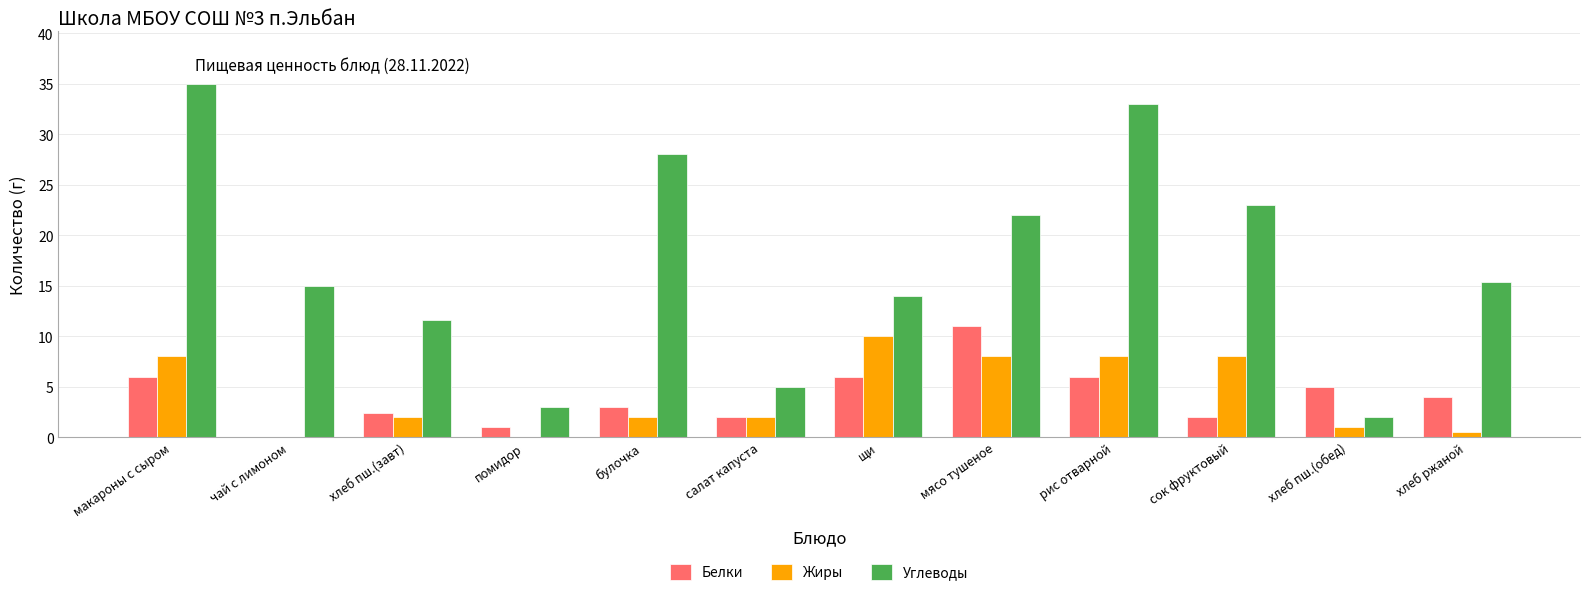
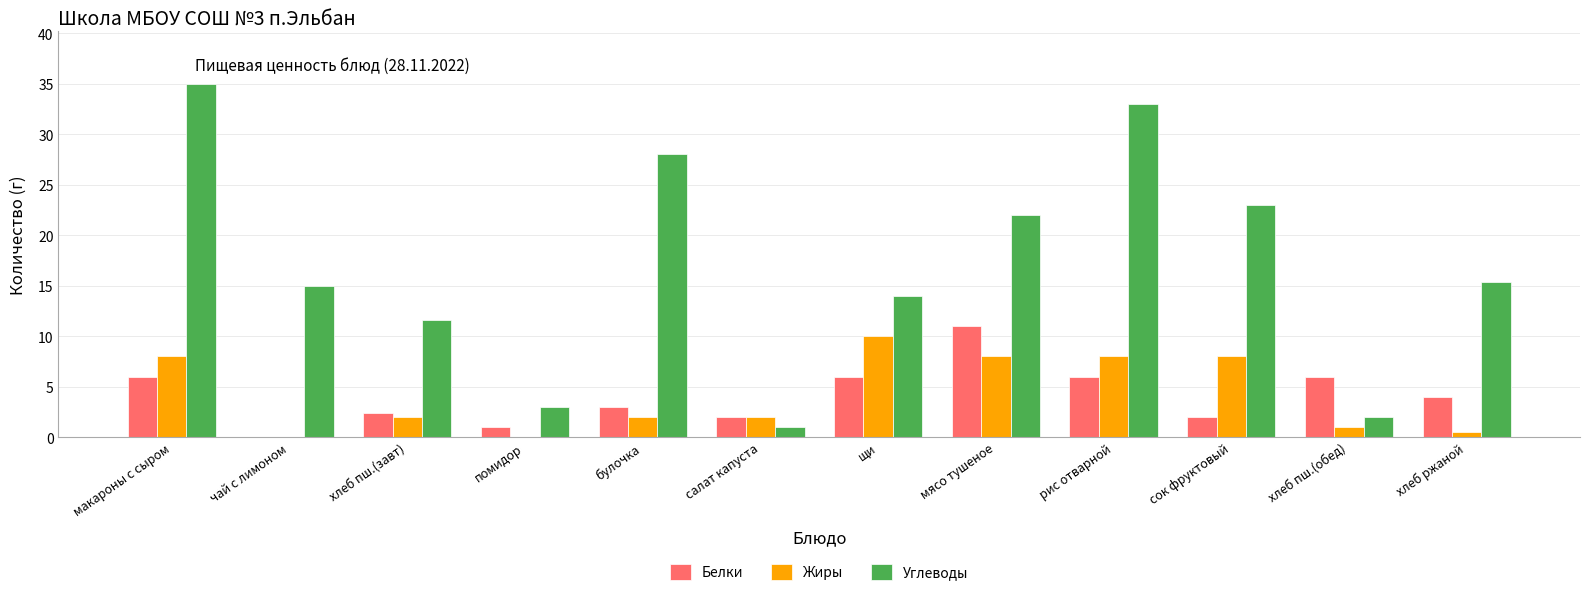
Углеводы, салат капуста: 5 -> 1
Белки, хлеб пш.(обед): 5 -> 6
